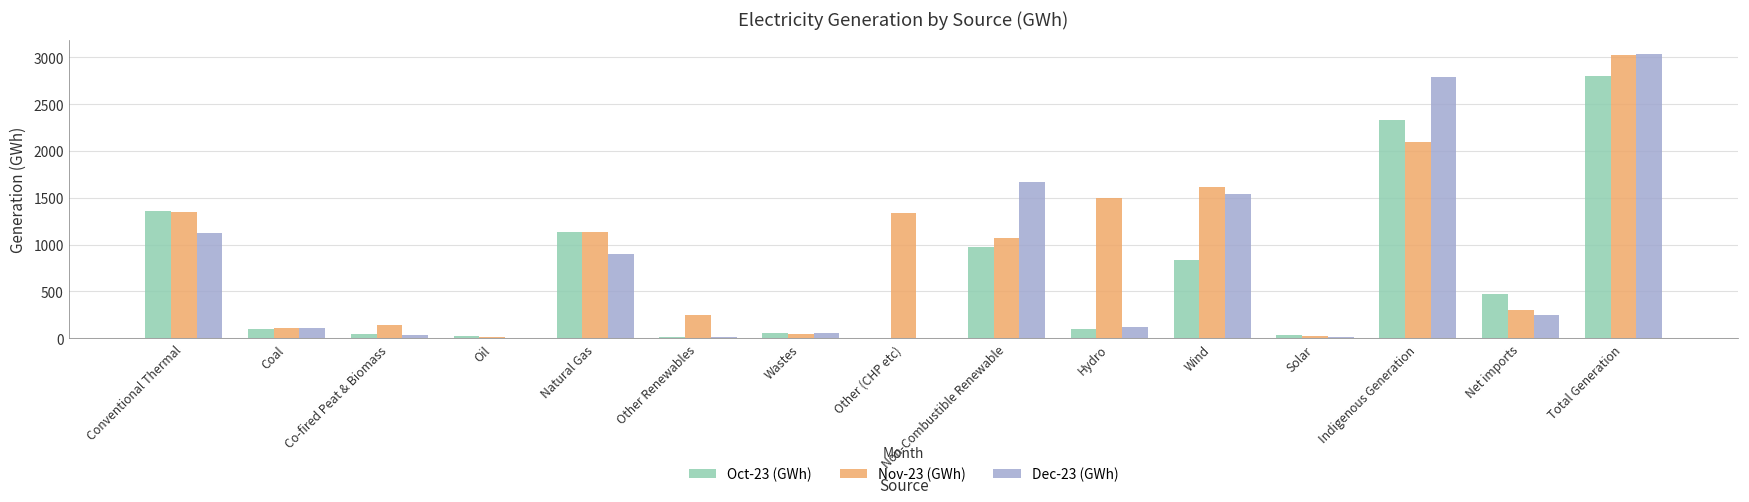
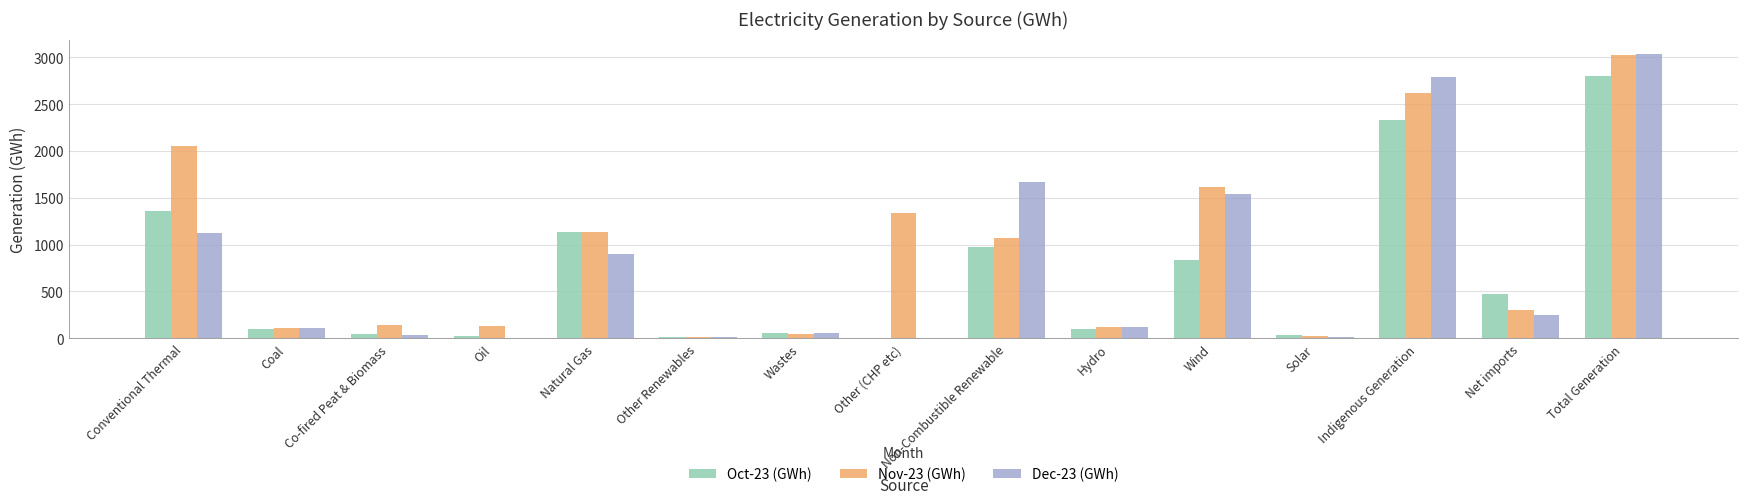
Nov-23 (GWh), Conventional Thermal: 1400 -> 2000
Nov-23 (GWh), Oil: 0 -> 100
Nov-23 (GWh), Other Renewables: 200 -> 0
Nov-23 (GWh), Hydro: 1500 -> 100
Nov-23 (GWh), Indigenous Generation: 2100 -> 2600
